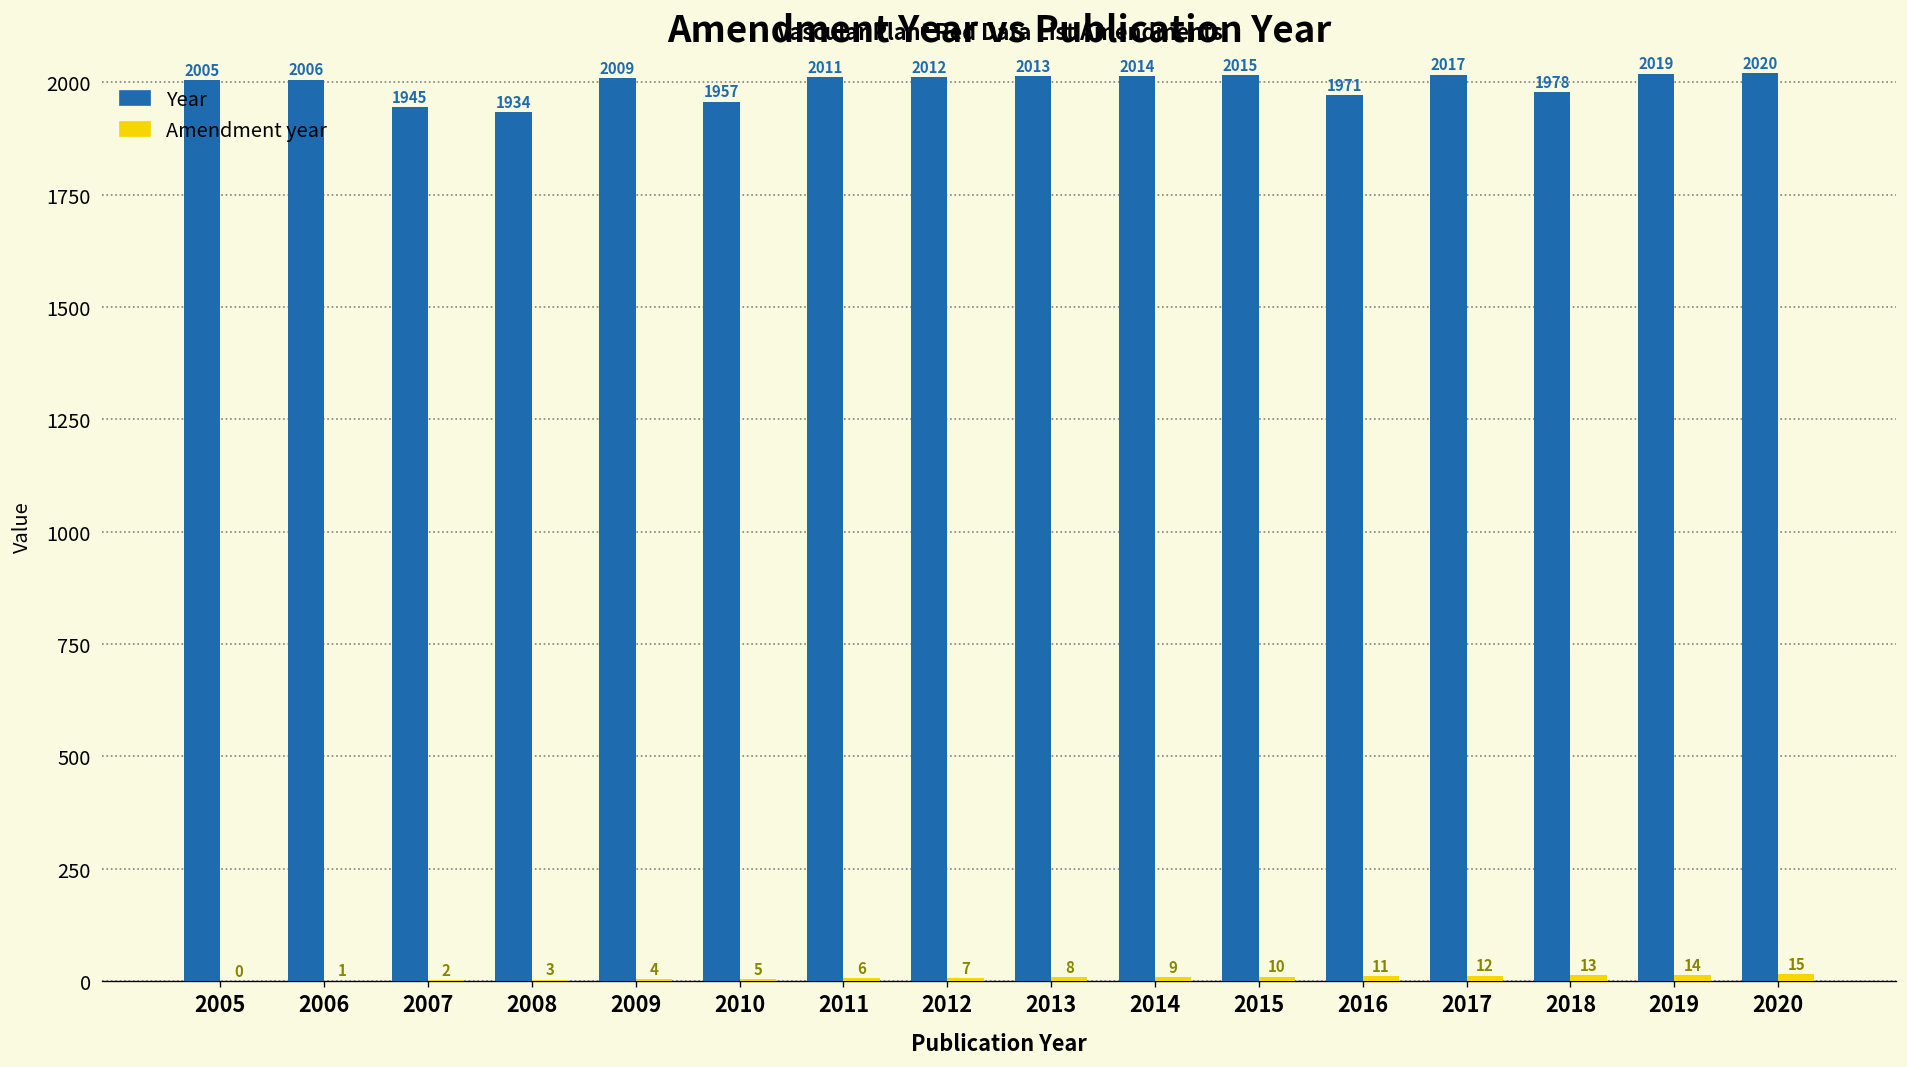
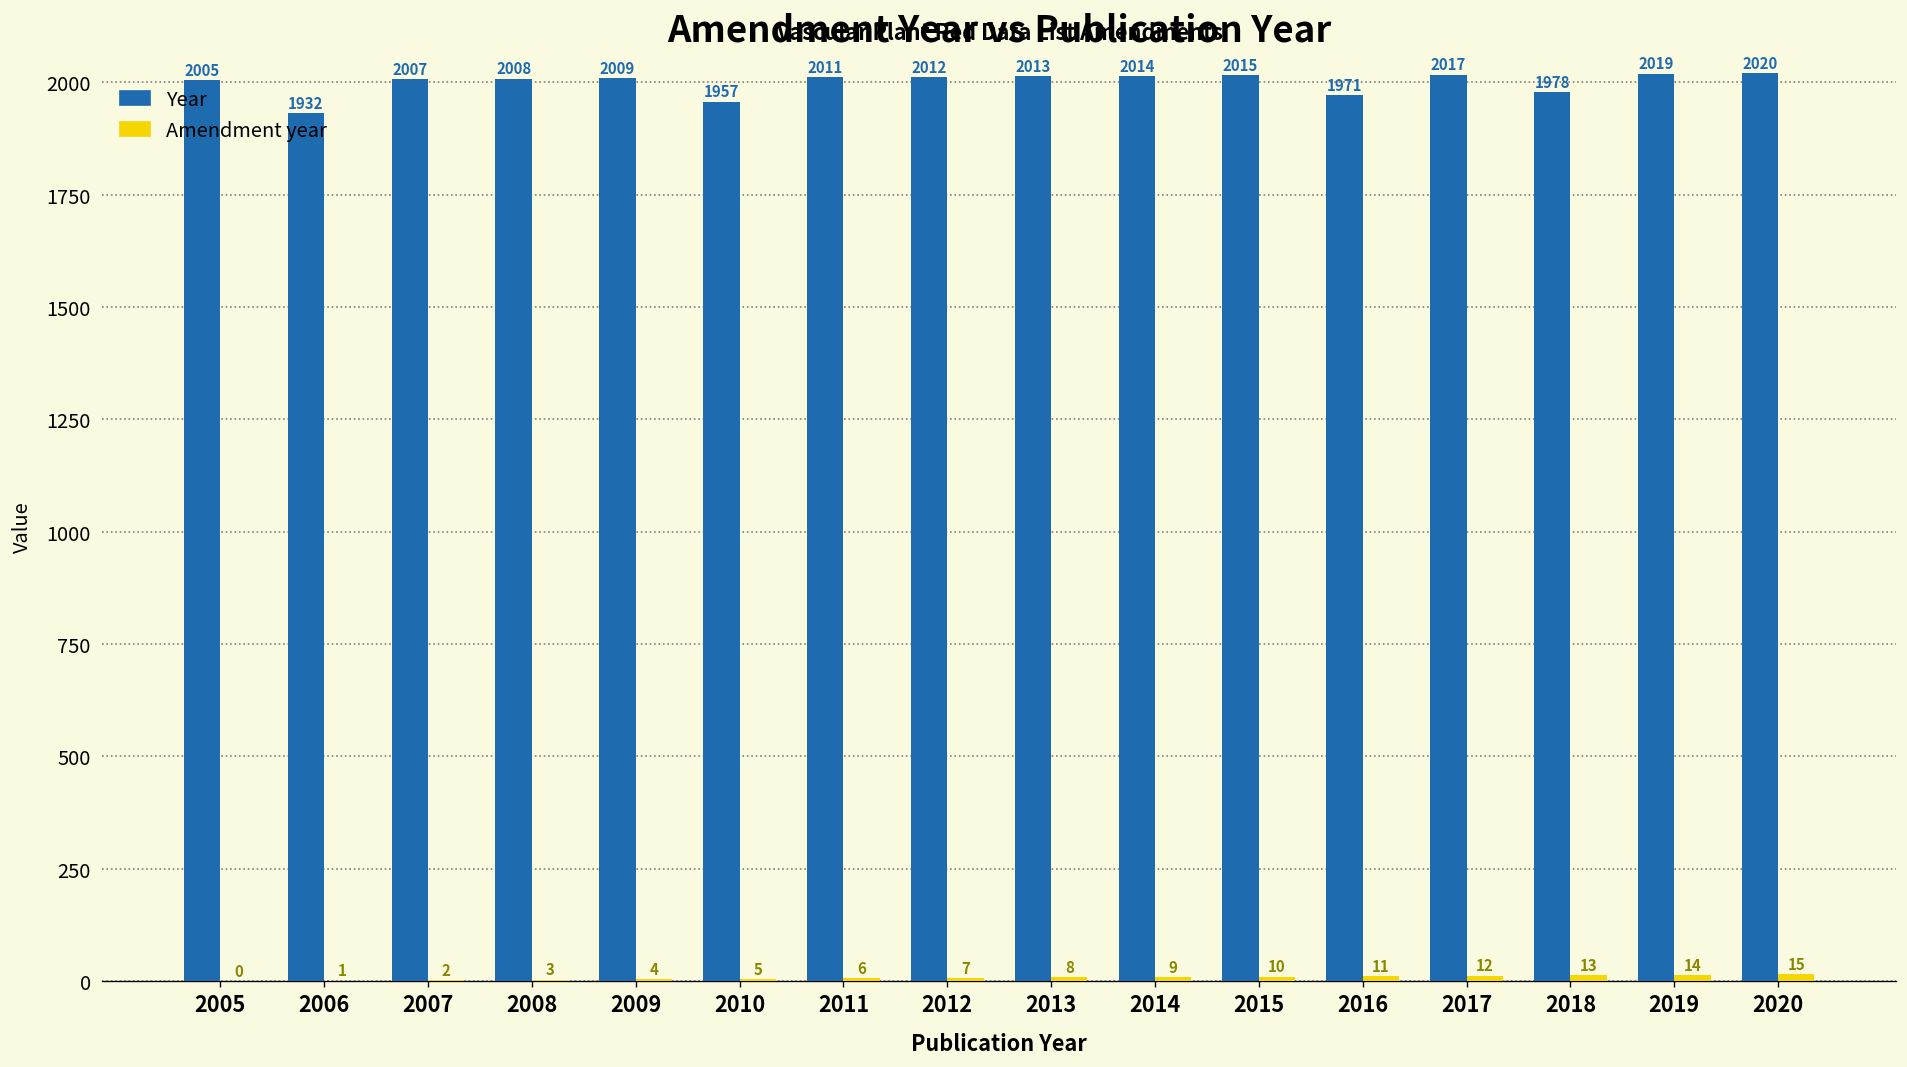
Year, 2006: 2006 -> 1932
Year, 2007: 1945 -> 2007
Year, 2008: 1934 -> 2008
